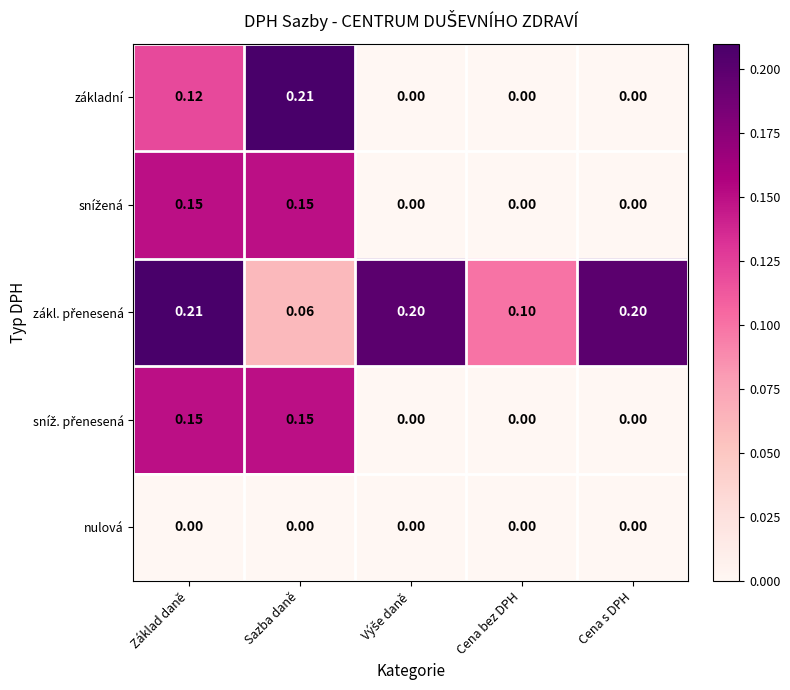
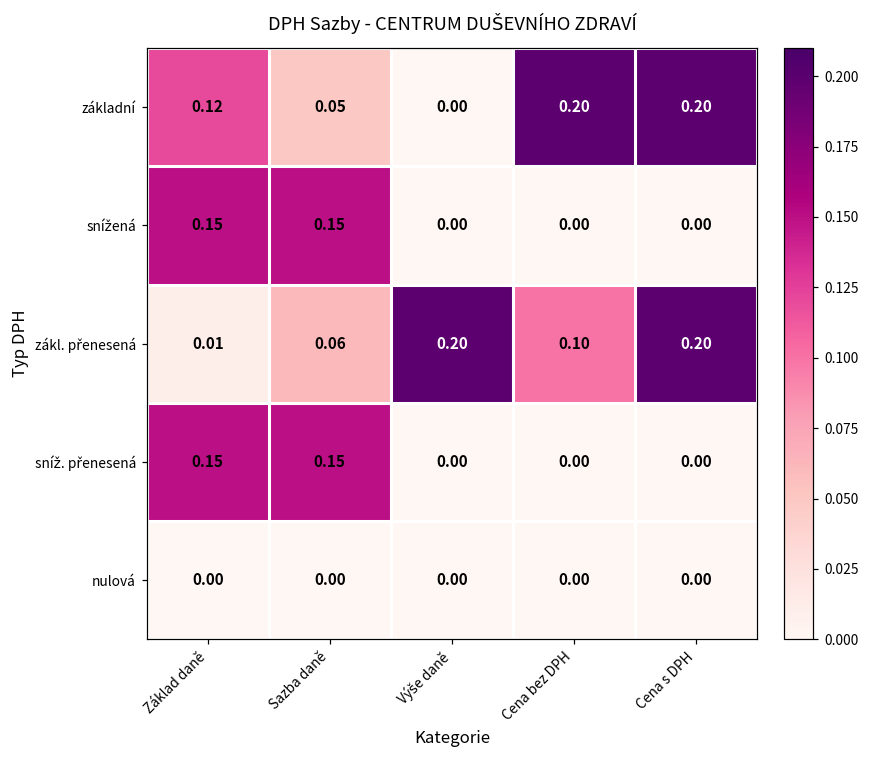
základní, Sazba daně: 0.21 -> 0.05
základní, Cena bez DPH: 0.00 -> 0.20
základní, Cena s DPH: 0.00 -> 0.20
zákl. přenesená, Základ daně: 0.21 -> 0.01
